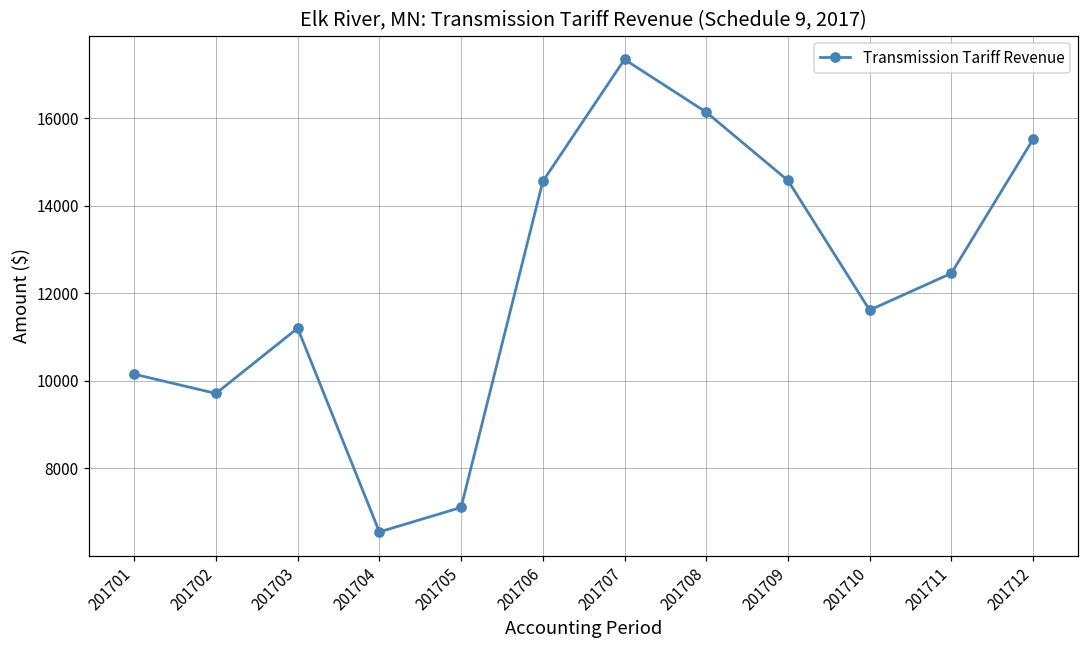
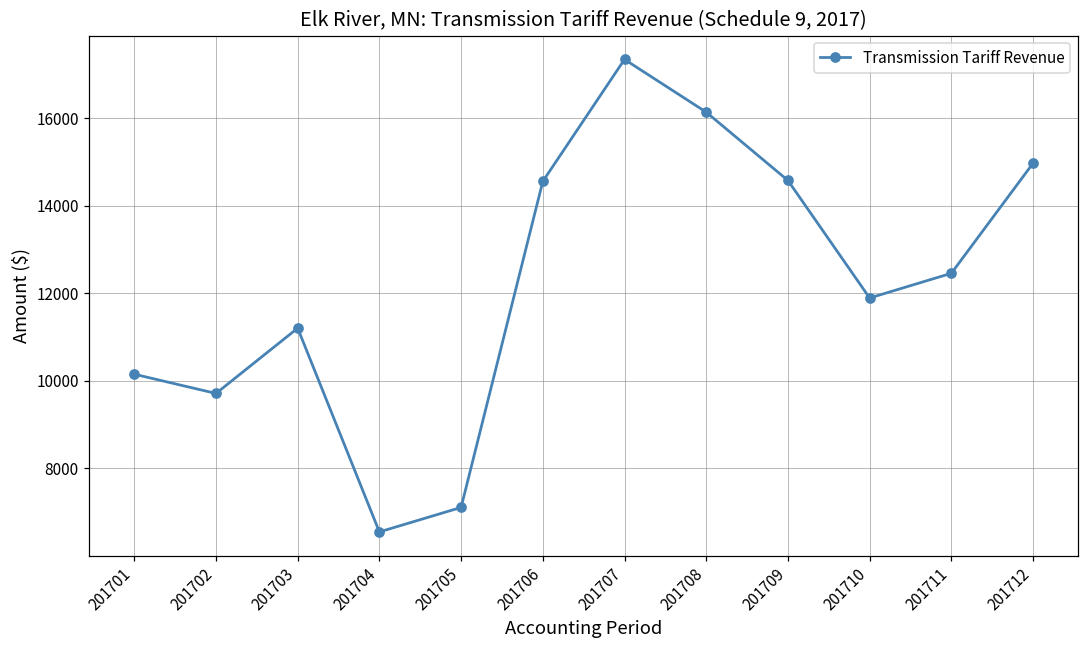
201710: 11600 -> 11900
201712: 15500 -> 15000
